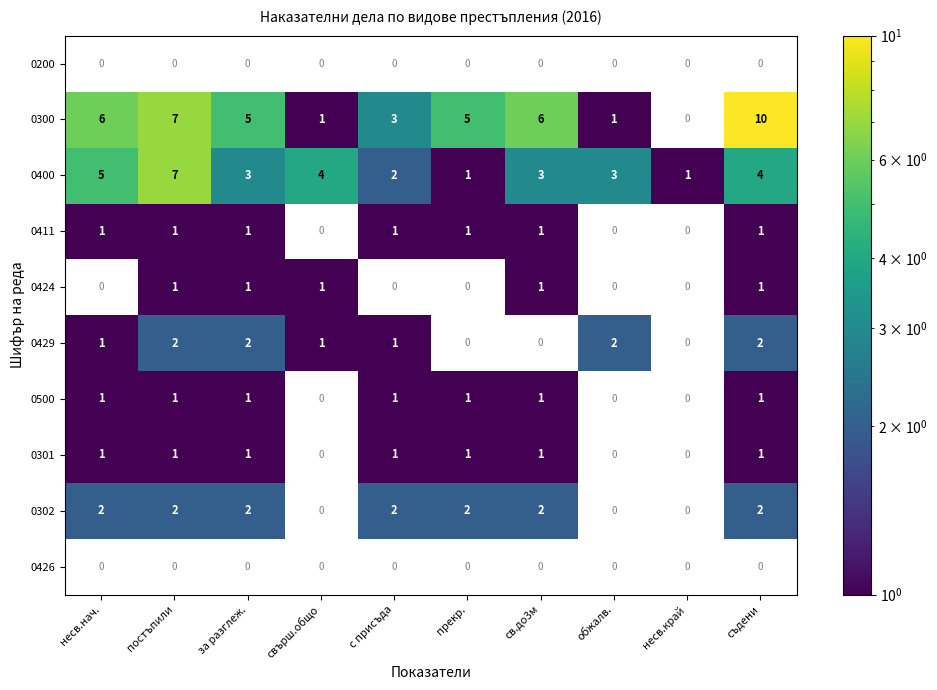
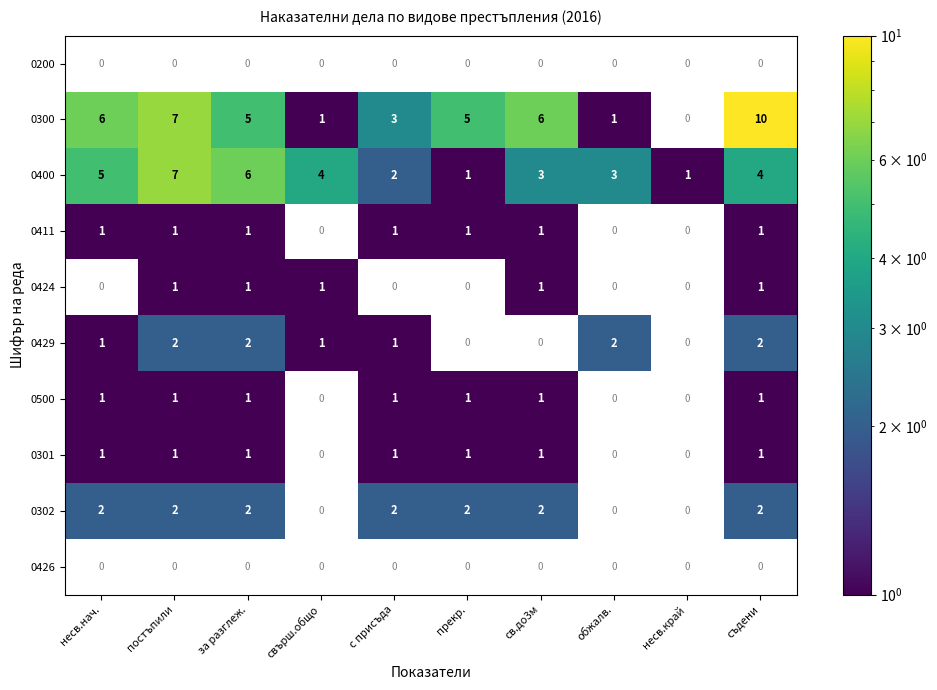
0400, за разглеж.: 3 -> 6
